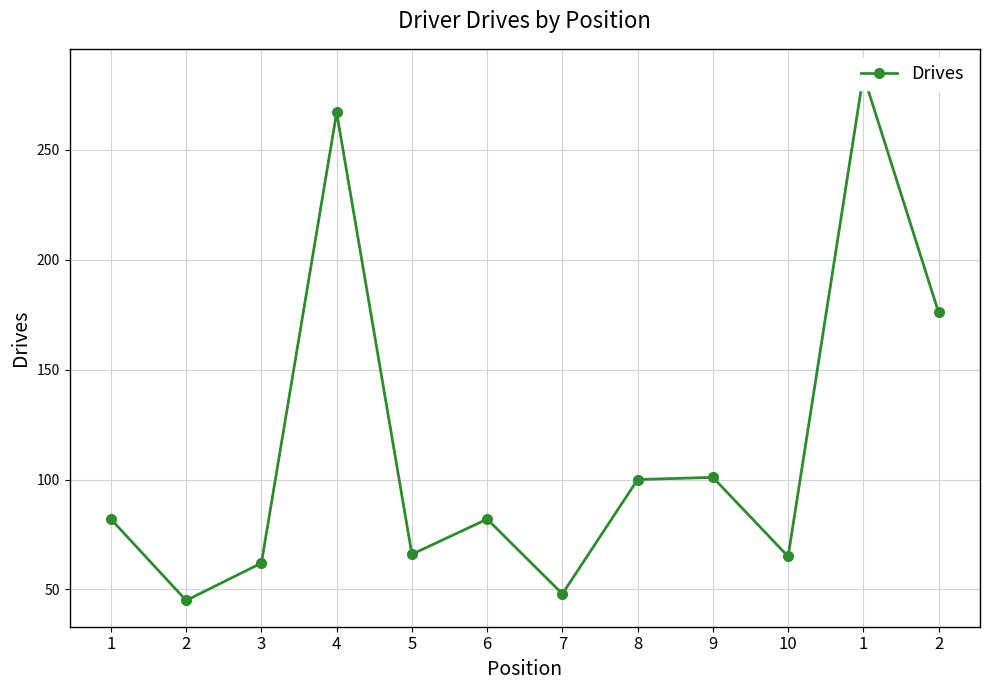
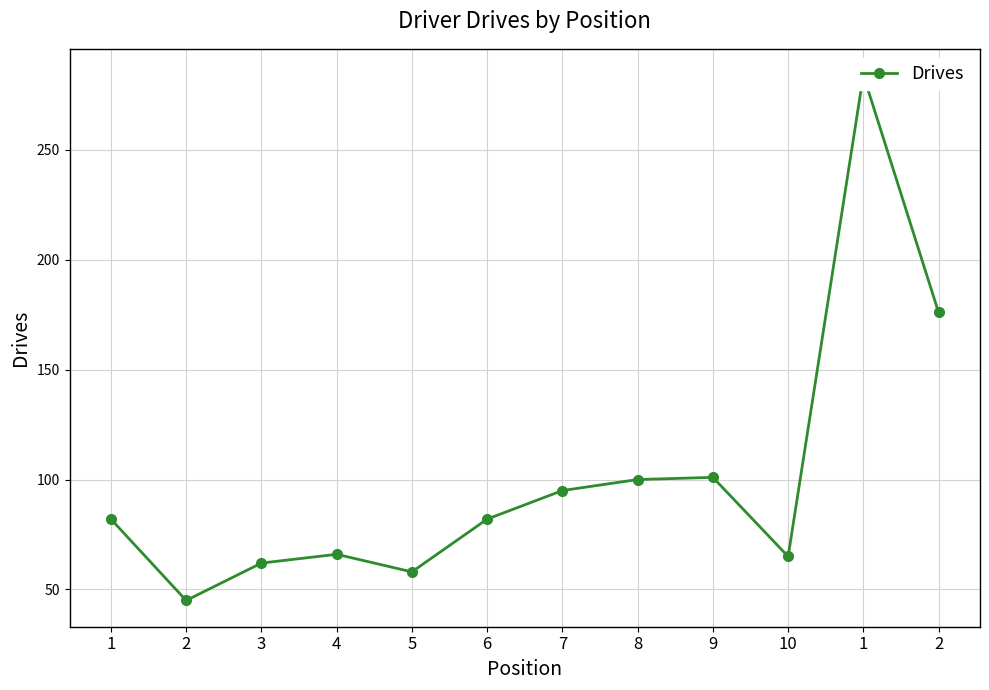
4: 267 -> 66
5: 66 -> 58
7: 48 -> 95
